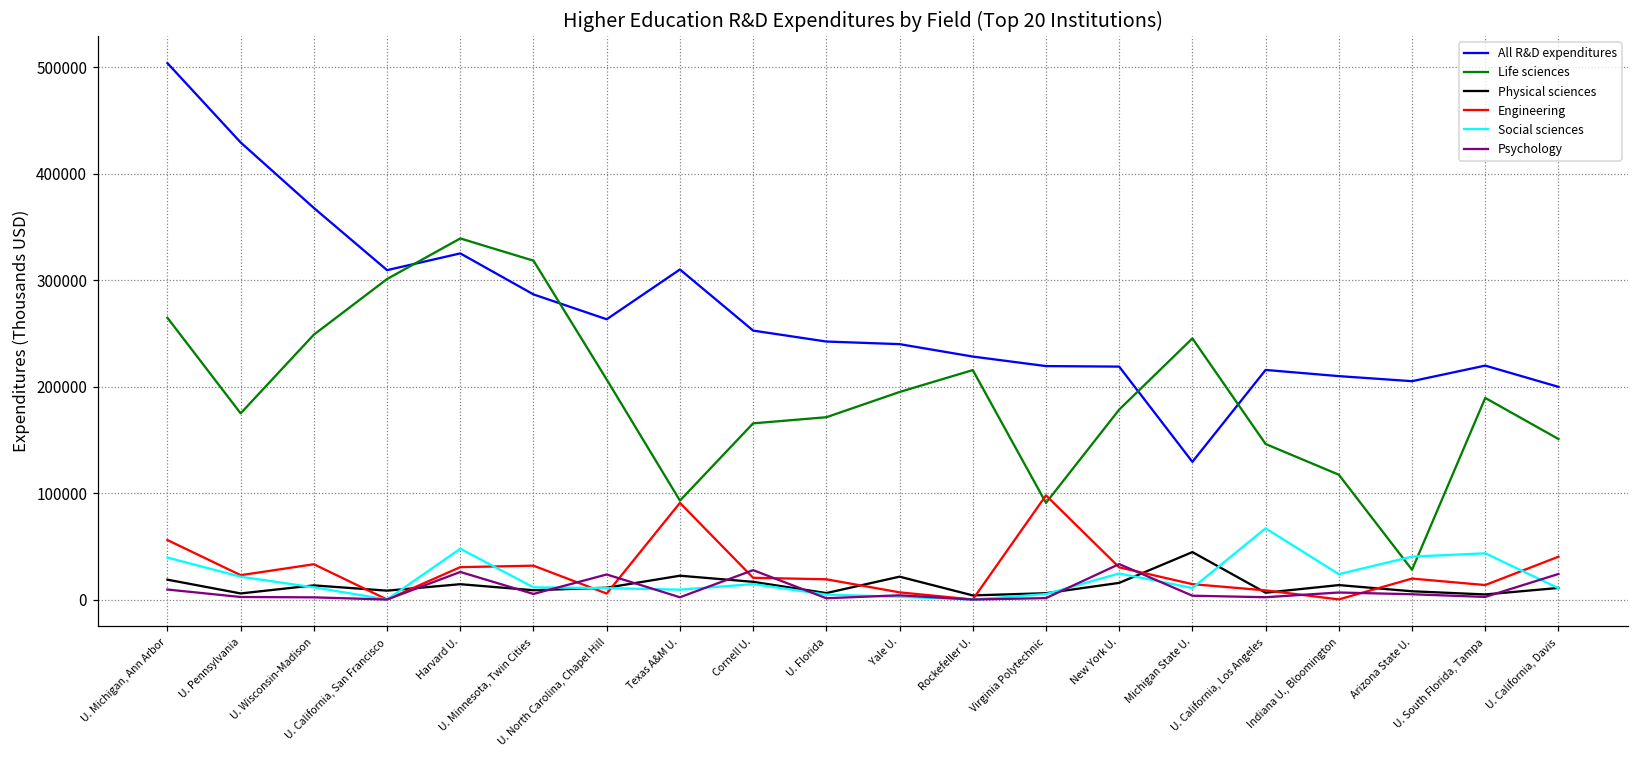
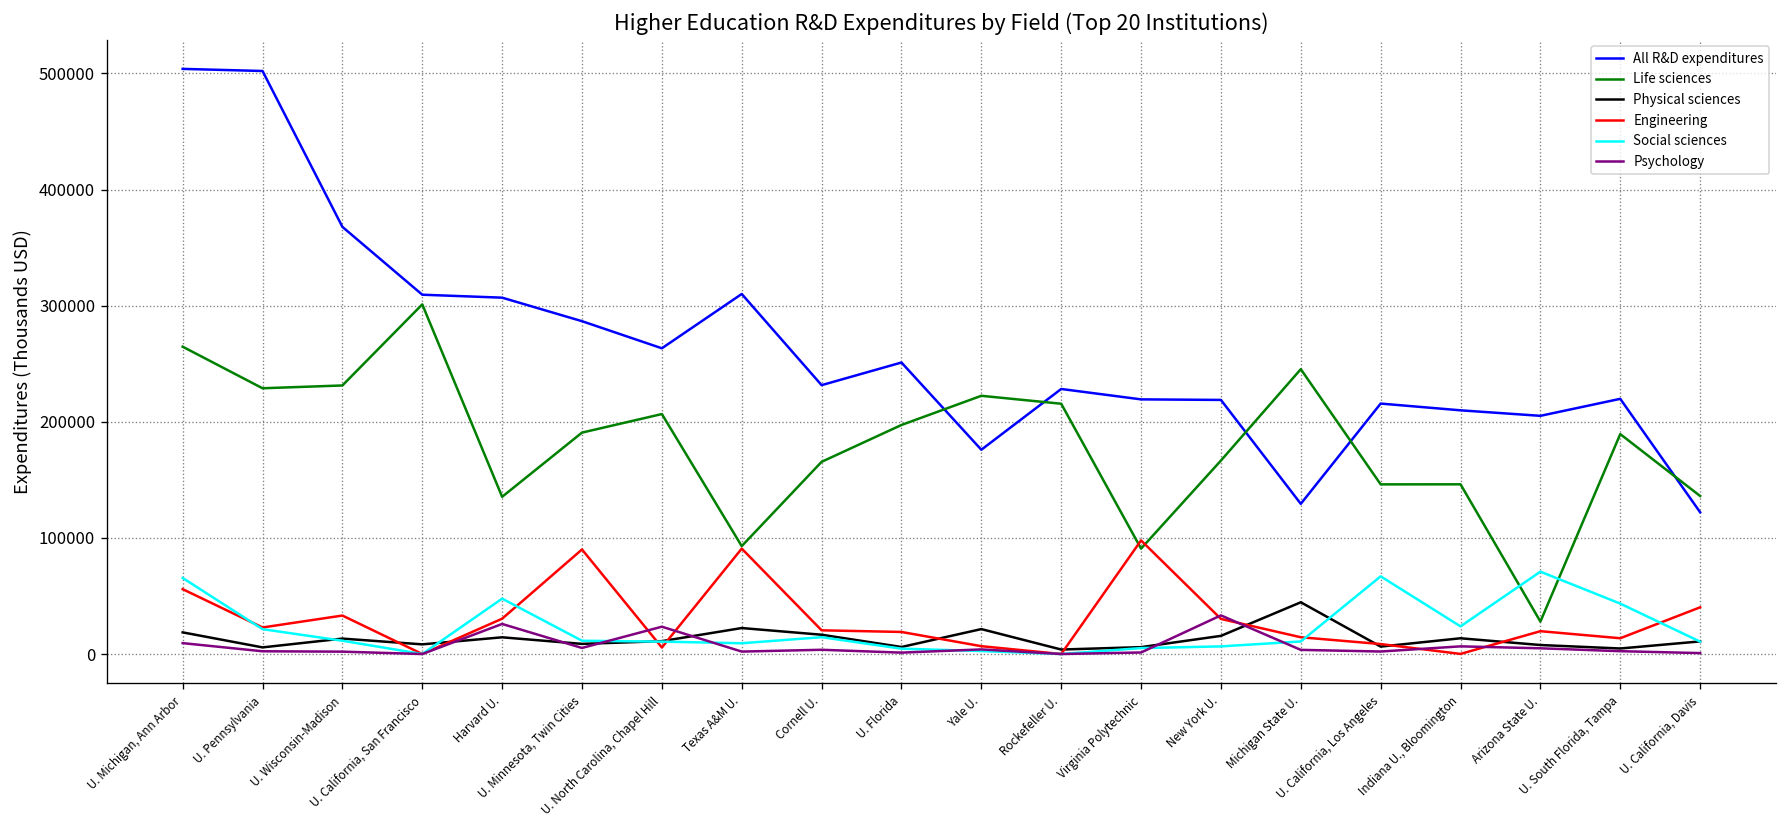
Social sciences, U. Michigan, Ann Arbor: 40000 -> 70000
All R&D expenditures, U. Pennsylvania: 430000 -> 500000
Life sciences, U. Pennsylvania: 170000 -> 230000
Life sciences, U. Wisconsin-Madison: 250000 -> 230000
All R&D expenditures, Harvard U.: 330000 -> 310000
Life sciences, Harvard U.: 340000 -> 140000
Life sciences, U. Minnesota, Twin Cities: 320000 -> 190000
Engineering, U. Minnesota, Twin Cities: 30000 -> 90000
All R&D expenditures, Cornell U.: 250000 -> 230000
Psychology, Cornell U.: 30000 -> 0
All R&D expenditures, U. Florida: 240000 -> 250000
Life sciences, U. Florida: 170000 -> 200000
All R&D expenditures, Yale U.: 240000 -> 180000
Life sciences, Yale U.: 190000 -> 220000
Life sciences, New York U.: 180000 -> 170000
Social sciences, New York U.: 20000 -> 10000
Life sciences, Indiana U., Bloomington: 120000 -> 150000
Social sciences, Arizona State U.: 40000 -> 70000
All R&D expenditures, U. California, Davis: 200000 -> 120000
Life sciences, U. California, Davis: 150000 -> 140000
Psychology, U. California, Davis: 20000 -> 0
